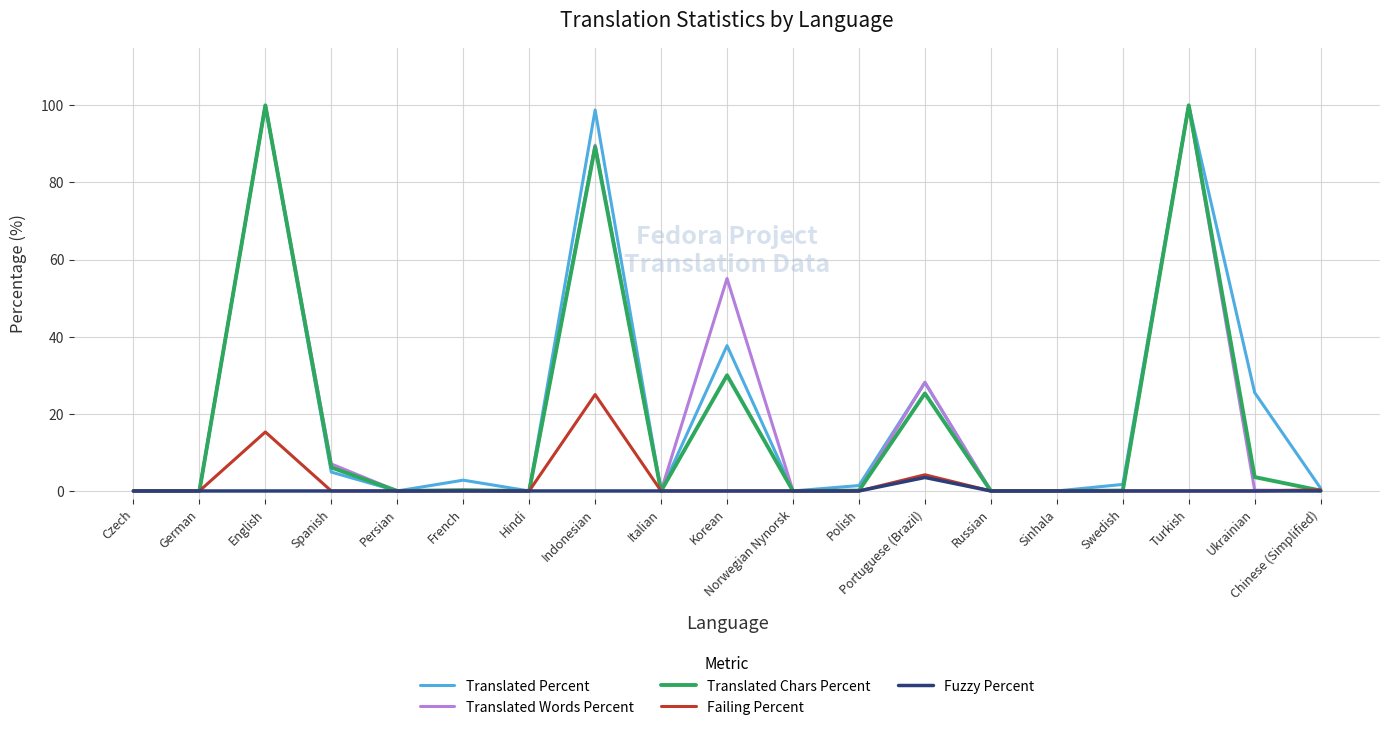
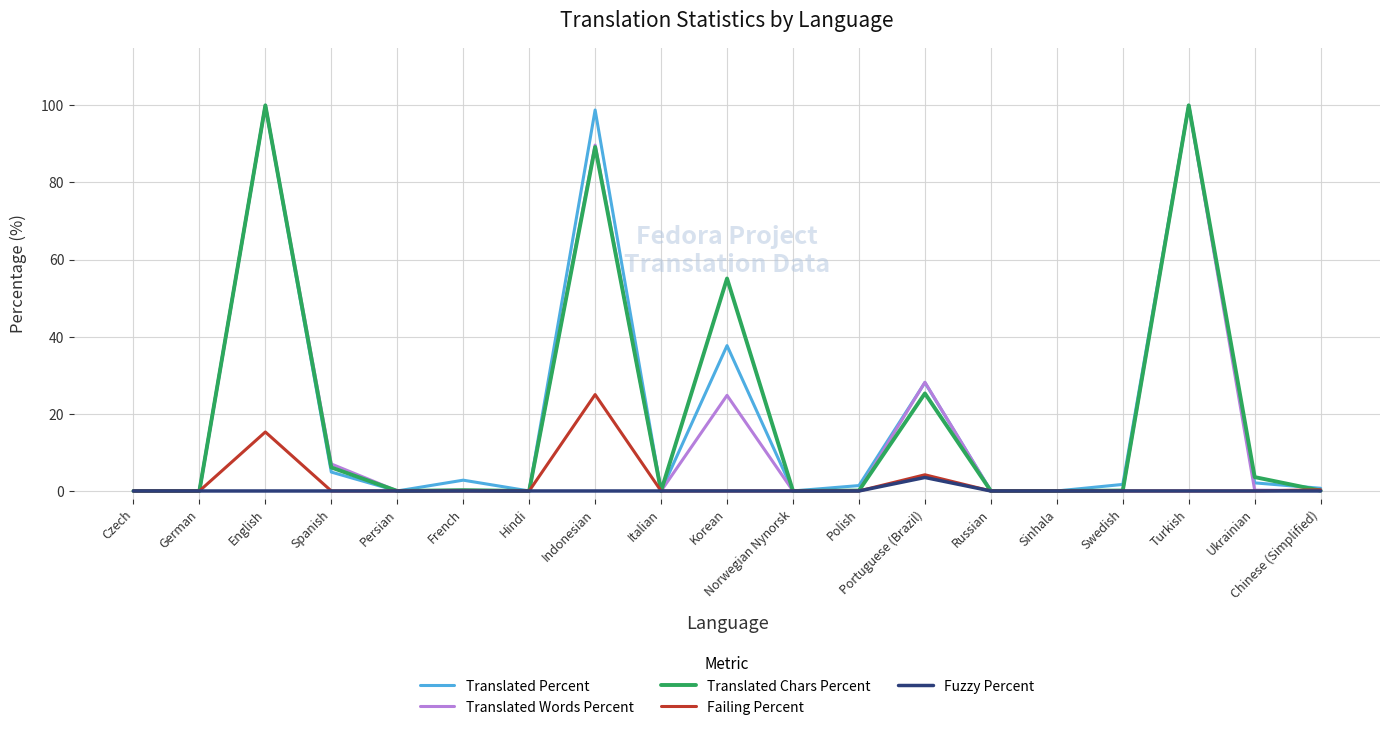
Translated Words Percent, Korean: 55 -> 25
Translated Chars Percent, Korean: 30 -> 55
Translated Percent, Ukrainian: 26 -> 2
